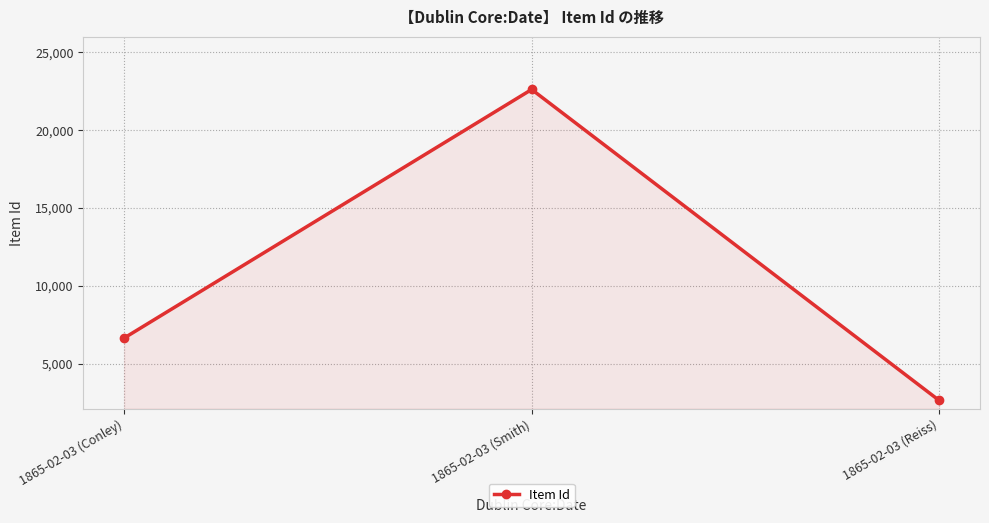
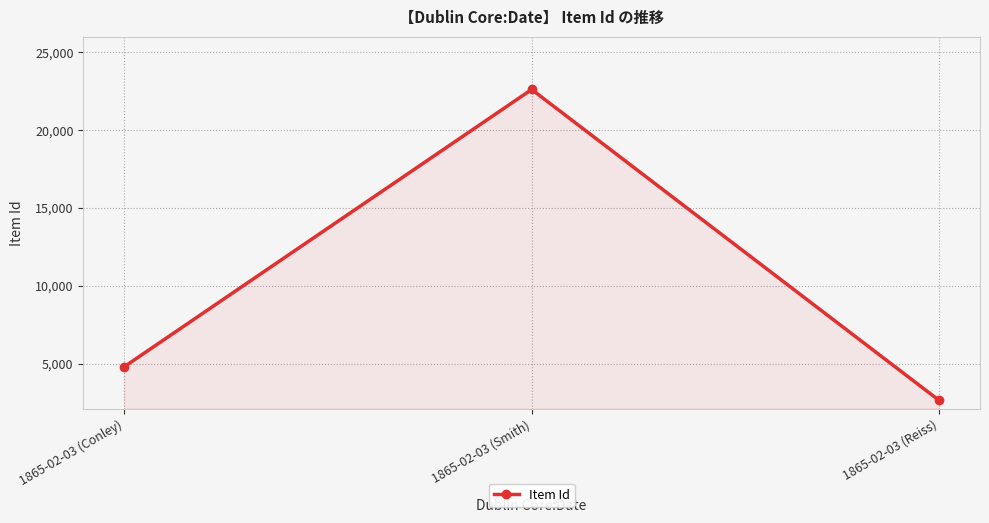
1865-02-03 (Conley): 6,600 -> 4,800
